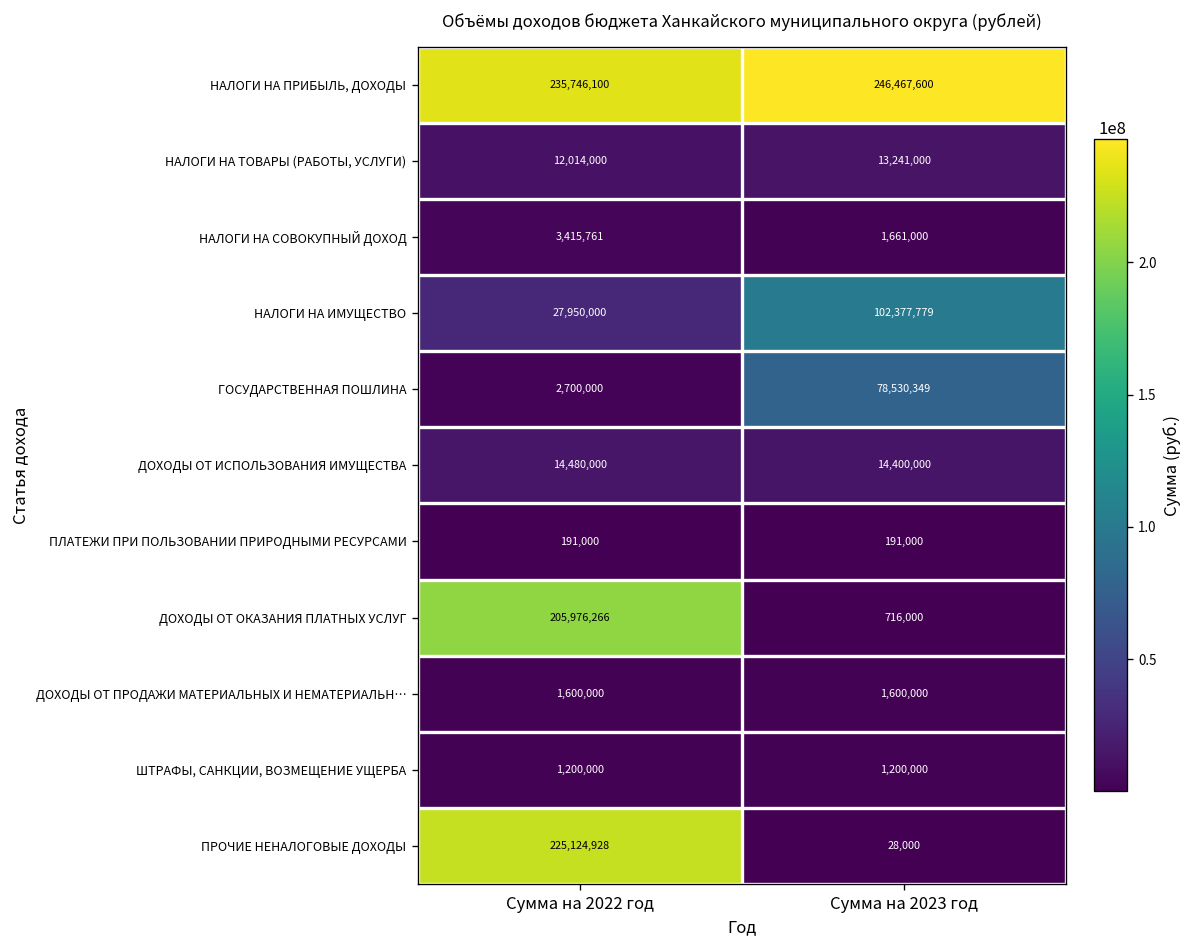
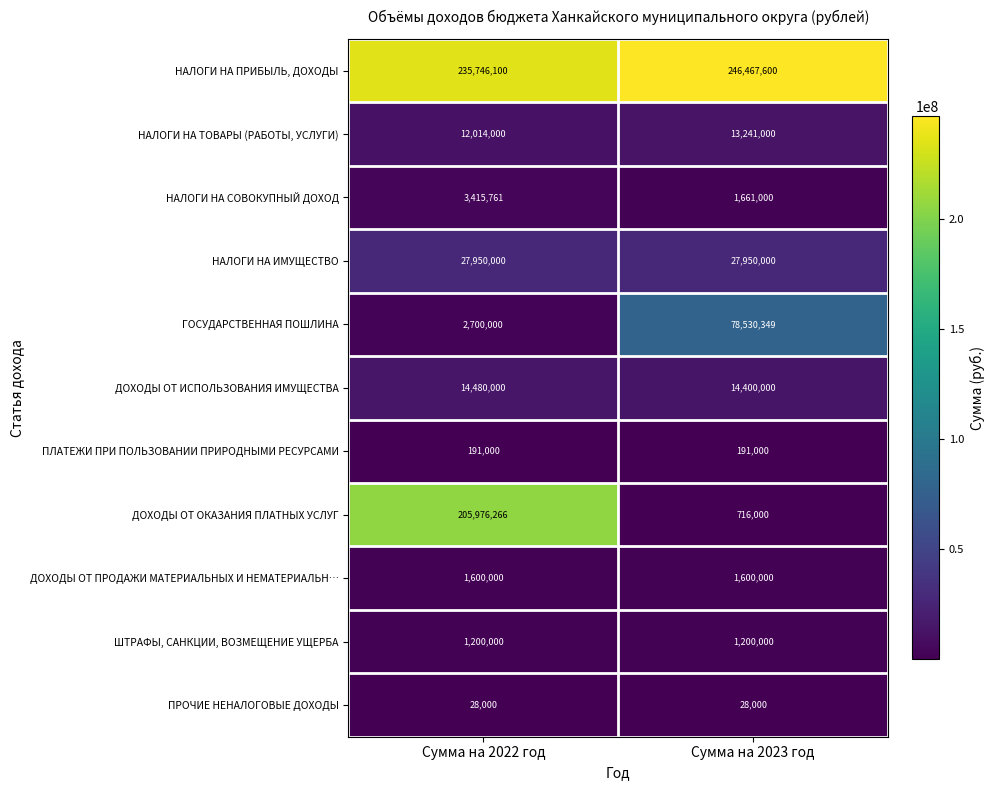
НАЛОГИ НА ИМУЩЕСТВО, Сумма на 2023 год: 102,377,779 -> 27,950,000
ПРОЧИЕ НЕНАЛОГОВЫЕ ДОХОДЫ, Сумма на 2022 год: 225,124,928 -> 28,000
